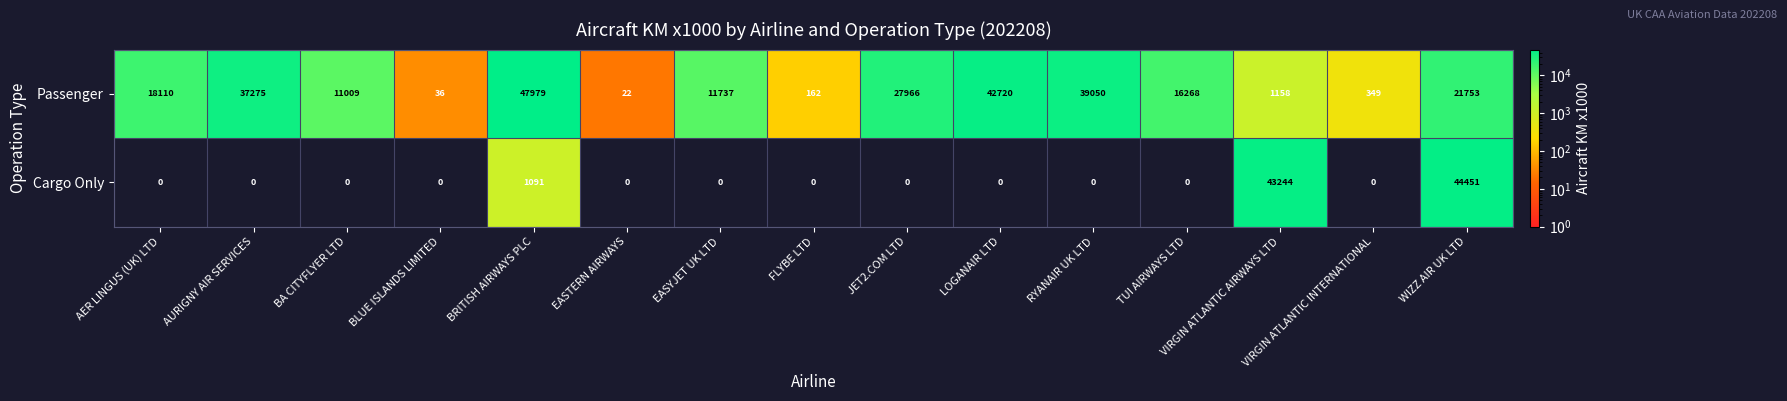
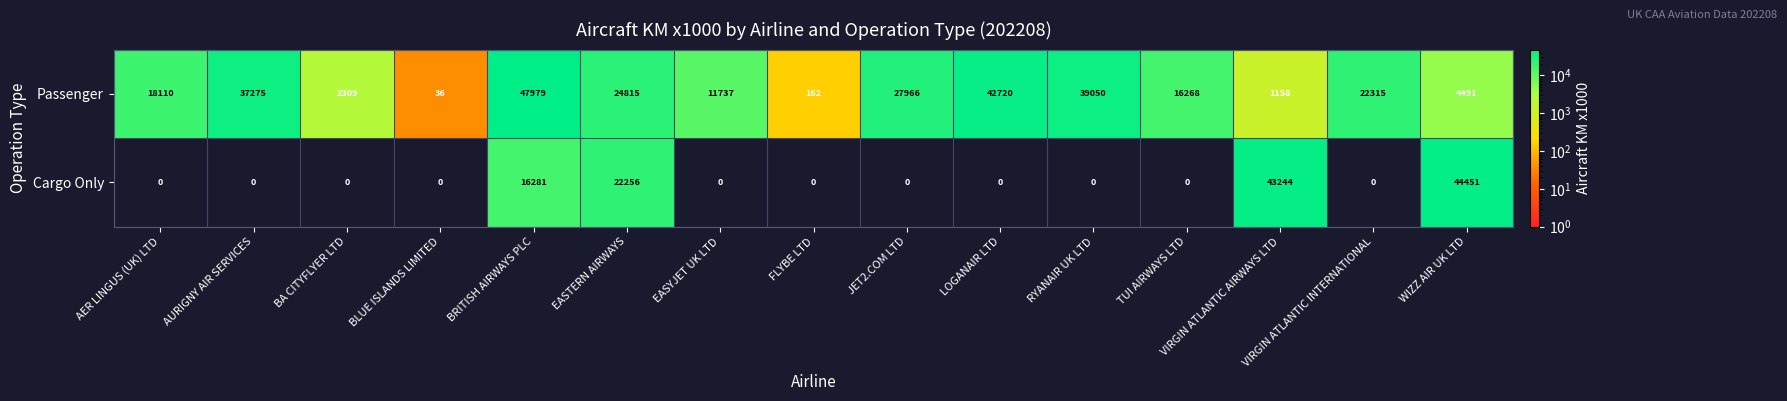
Passenger, BA CITYFLYER LTD: 11009 -> 2309
Passenger, EASTERN AIRWAYS: 22 -> 24815
Passenger, VIRGIN ATLANTIC INTERNATIONAL: 349 -> 22315
Passenger, WIZZ AIR UK LTD: 21753 -> 4491
Cargo Only, BRITISH AIRWAYS PLC: 1091 -> 16281
Cargo Only, EASTERN AIRWAYS: 0 -> 22256
